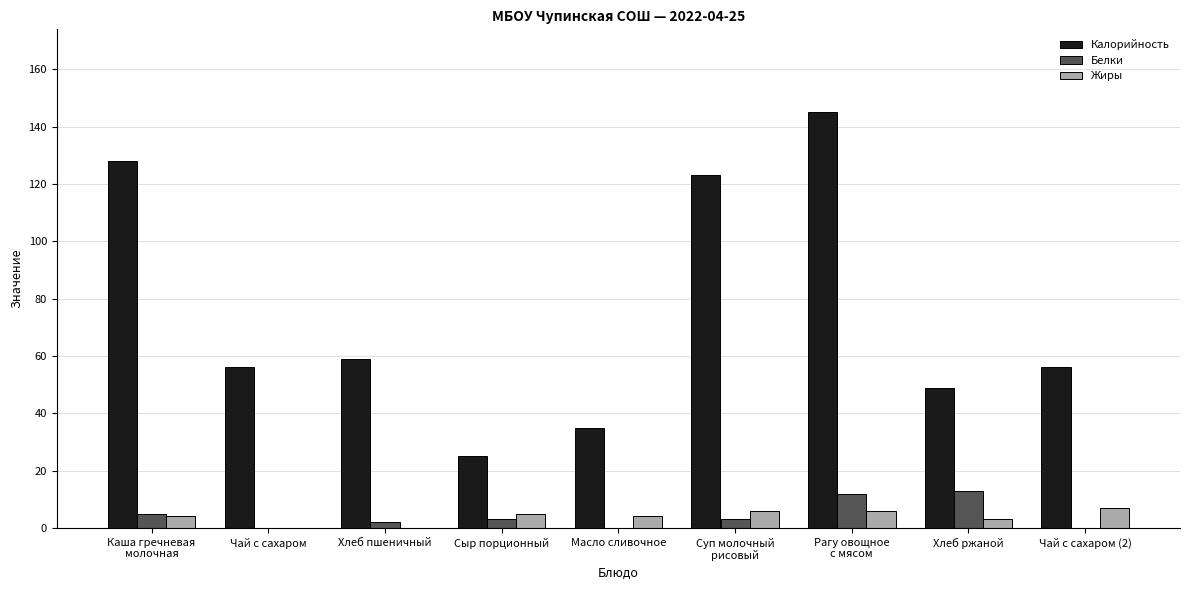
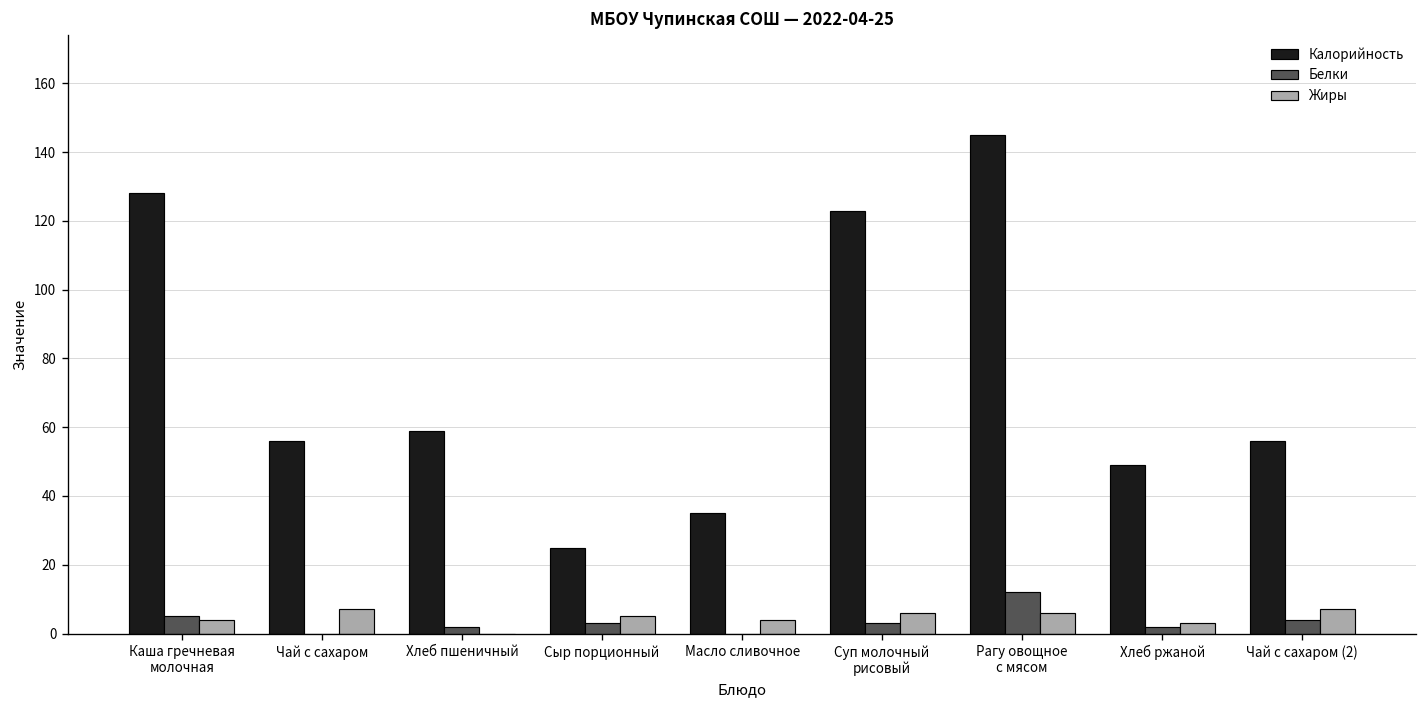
Жиры, Чай с сахаром: 0 -> 7
Белки, Хлеб ржаной: 13 -> 2
Белки, Чай с сахаром (2): 0 -> 4
